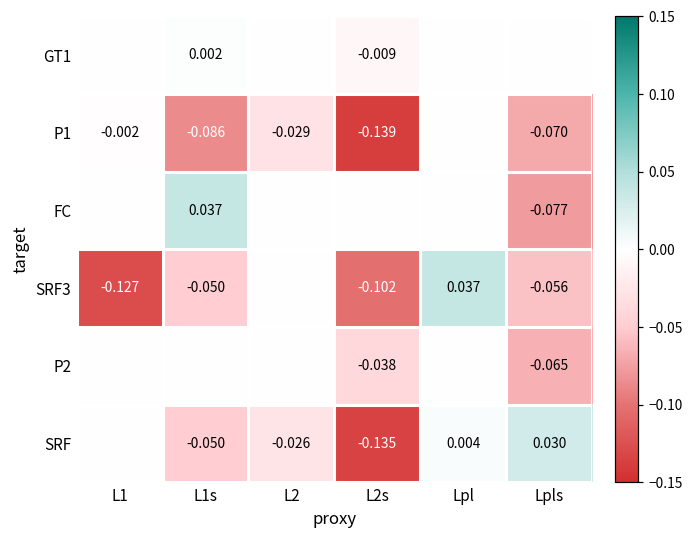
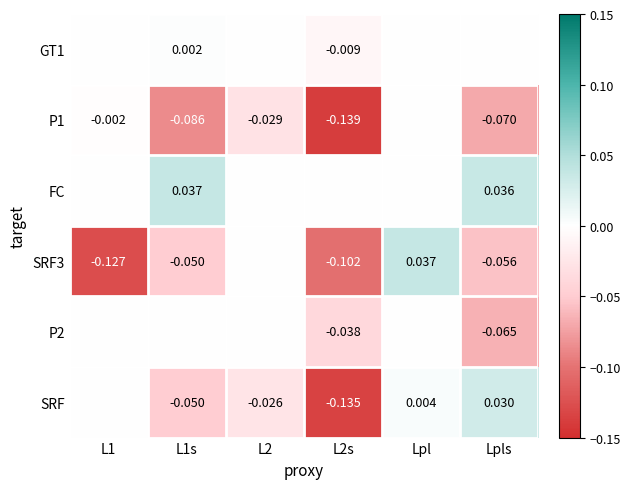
FC, Lpls: -0.077 -> 0.036
